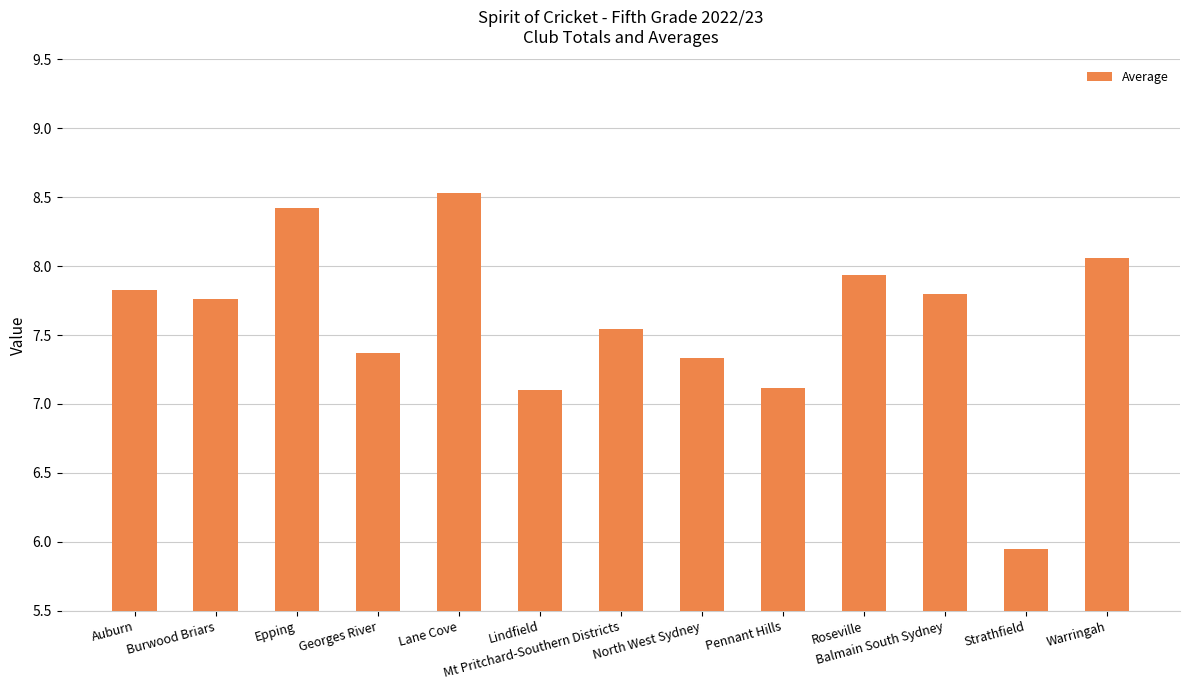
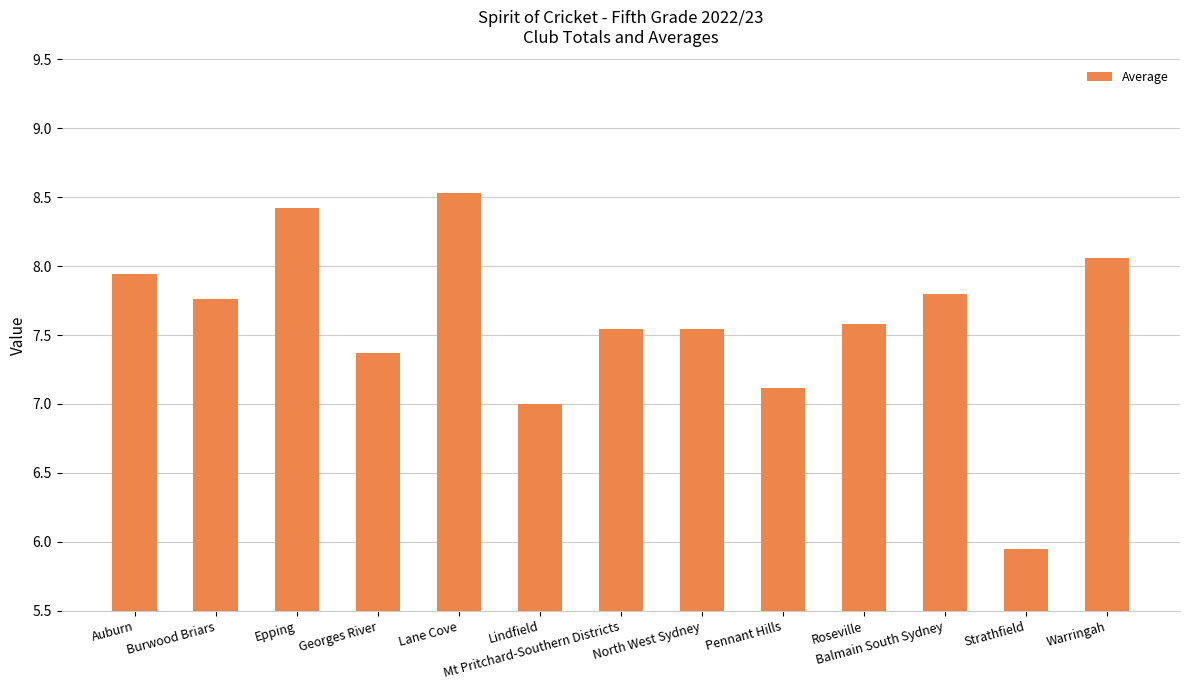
Auburn: 7.82 -> 7.94
Lindfield: 7.1 -> 7.0
North West Sydney: 7.33 -> 7.54
Roseville: 7.93 -> 7.58
